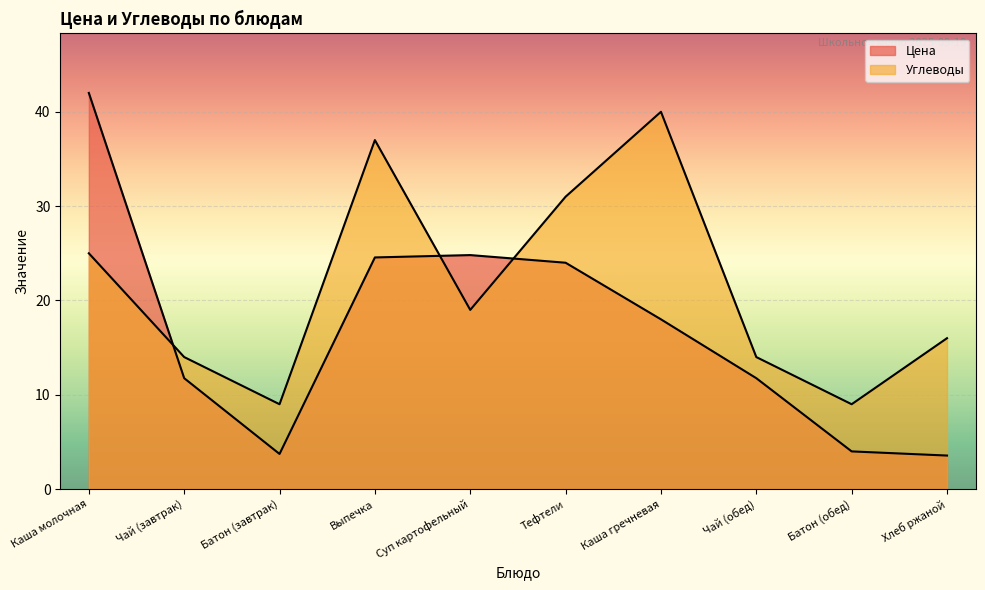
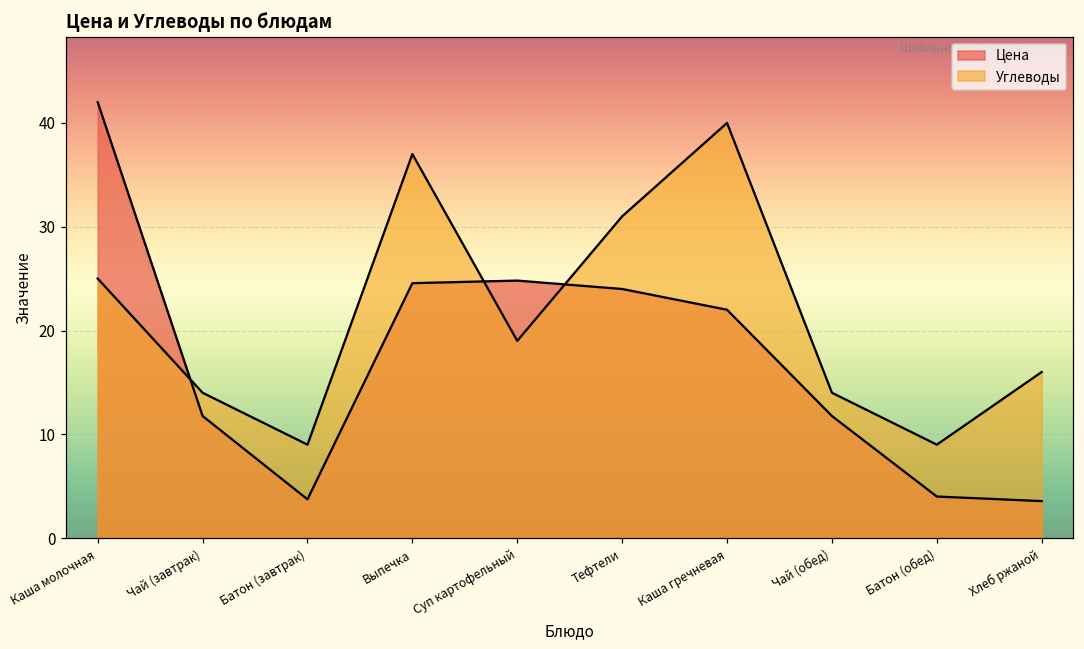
Цена, Каша гречневая: 18 -> 22
